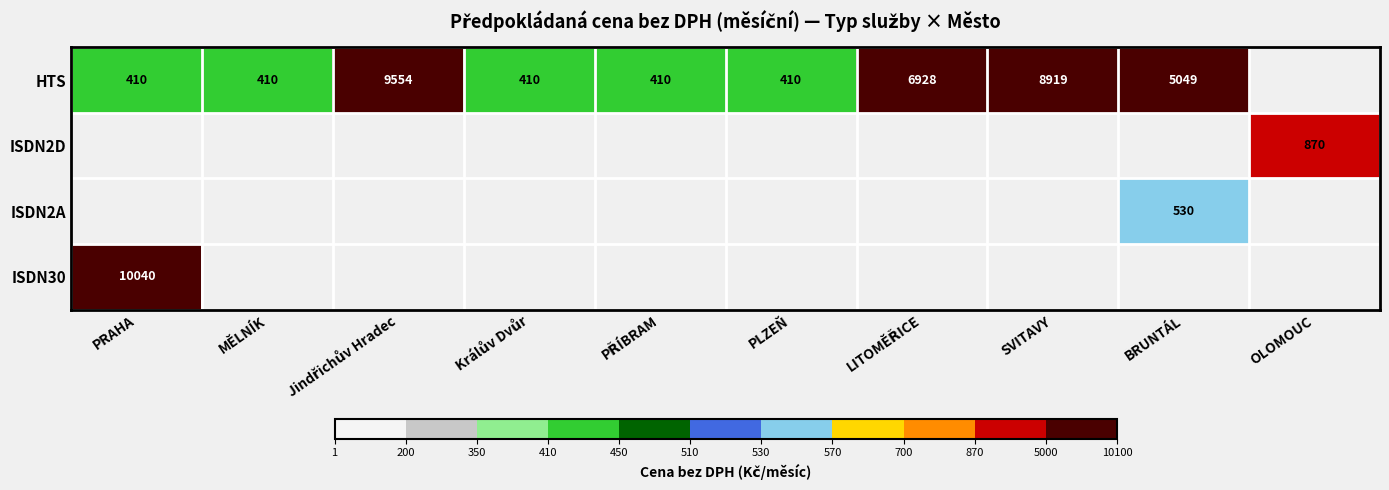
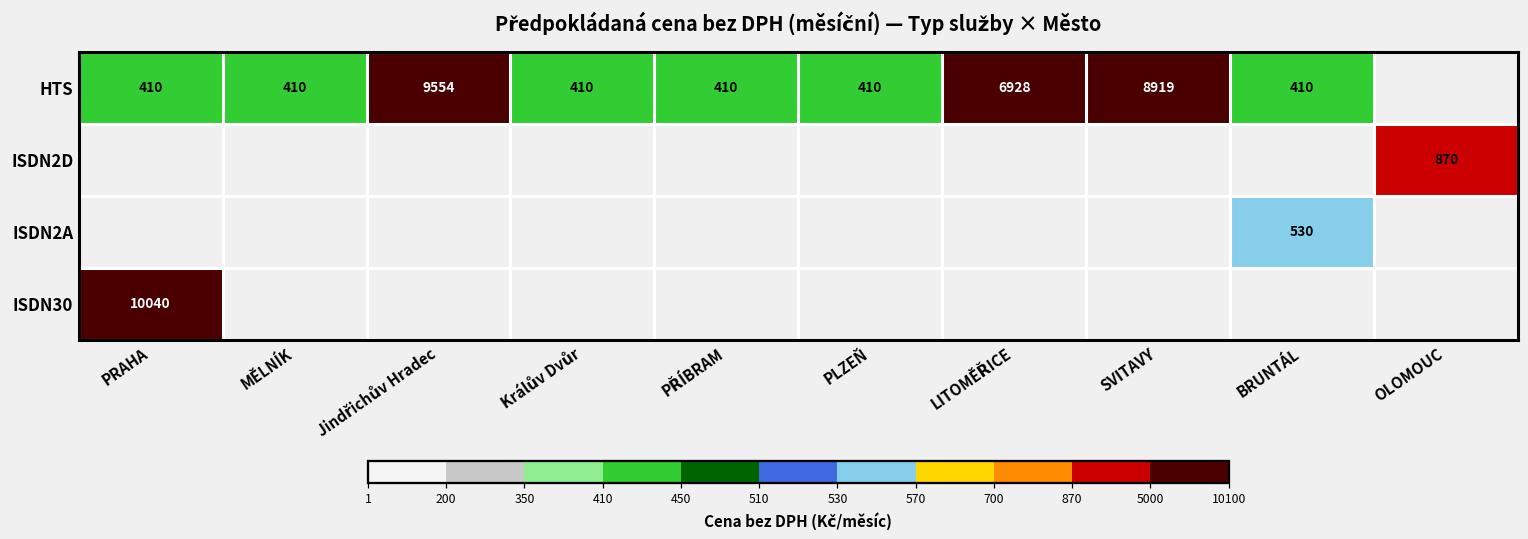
HTS, BRUNTÁL: 5049 -> 410
